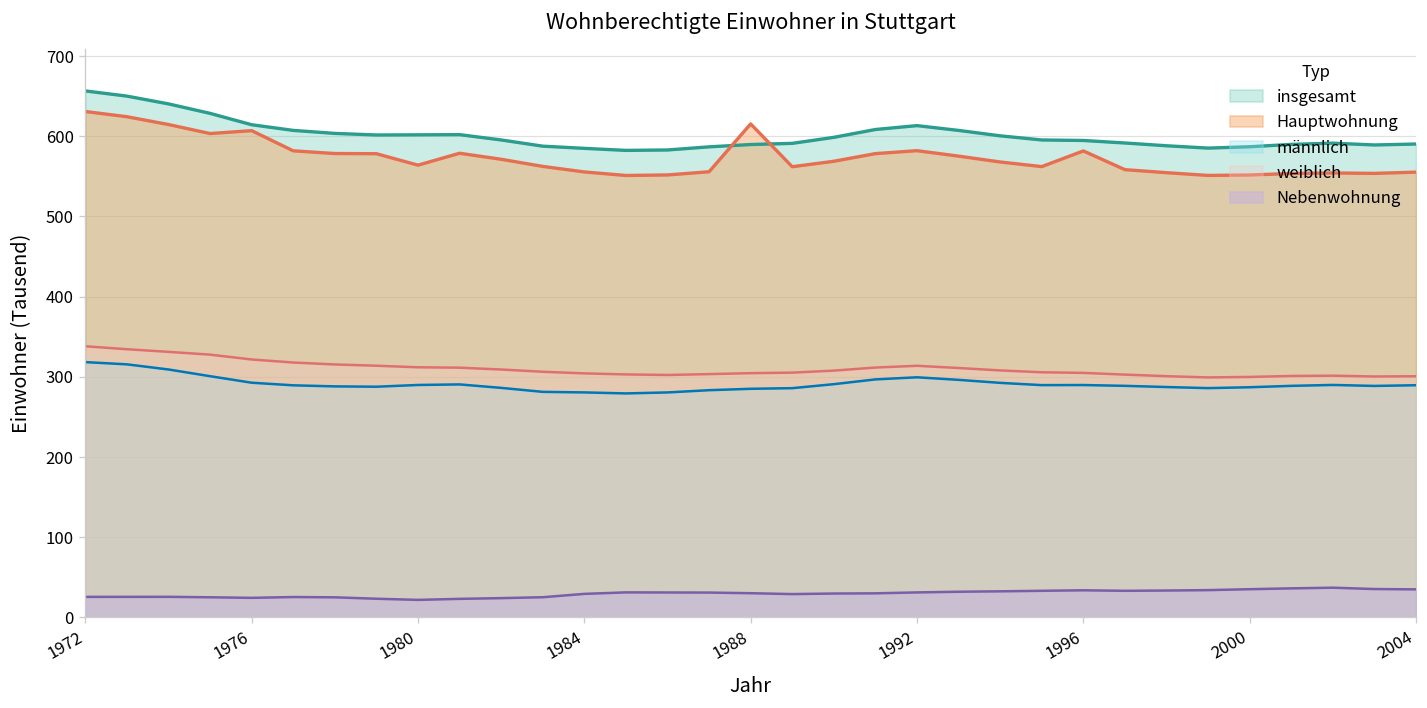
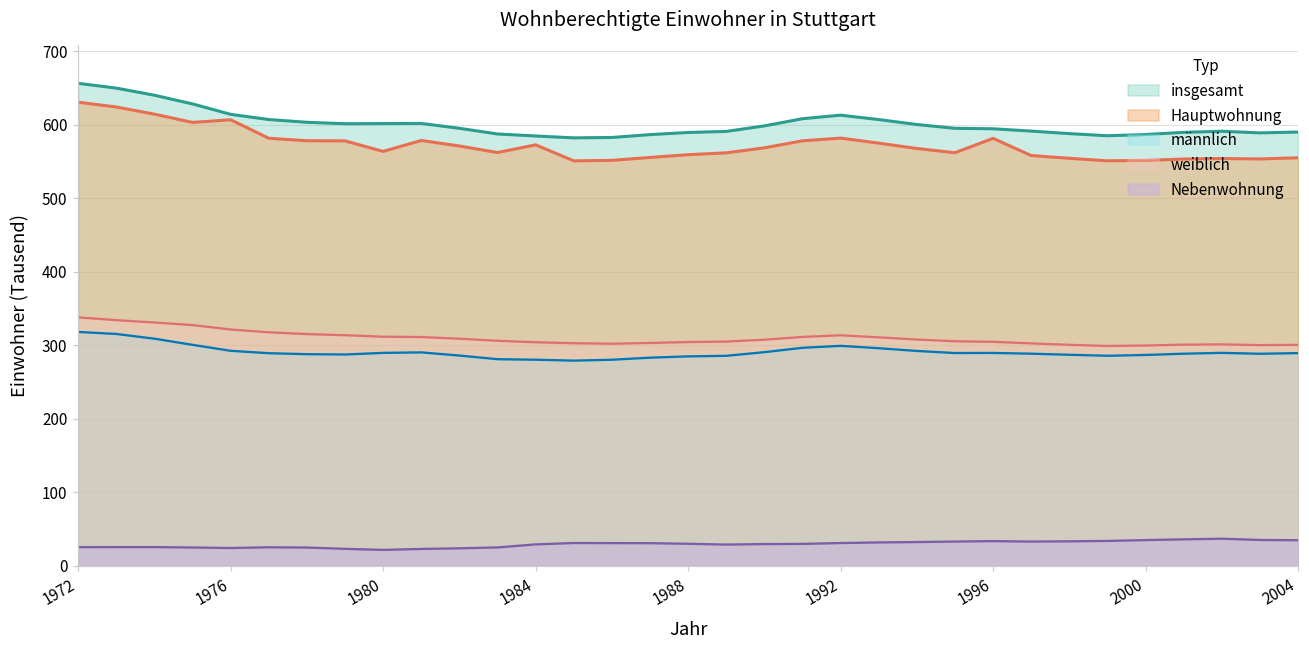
Hauptwohnung, 1984: 560 -> 570
Hauptwohnung, 1988: 620 -> 560
